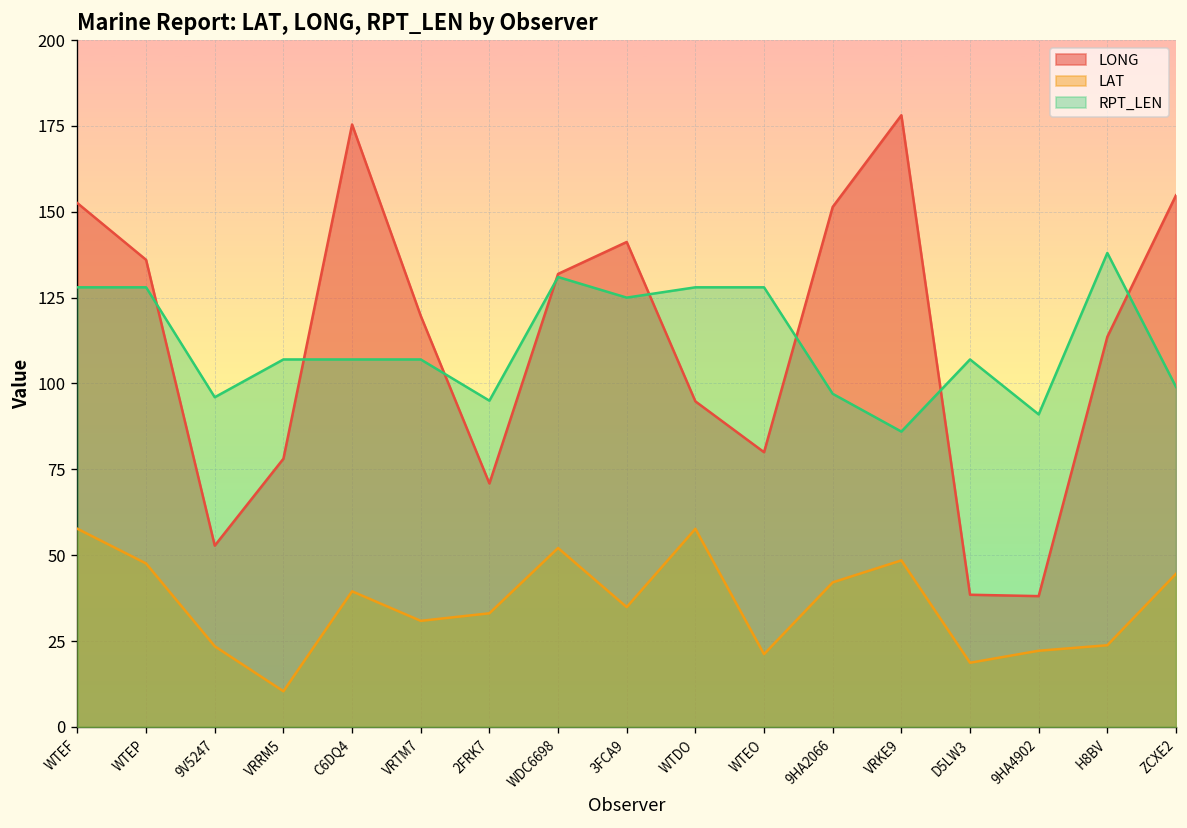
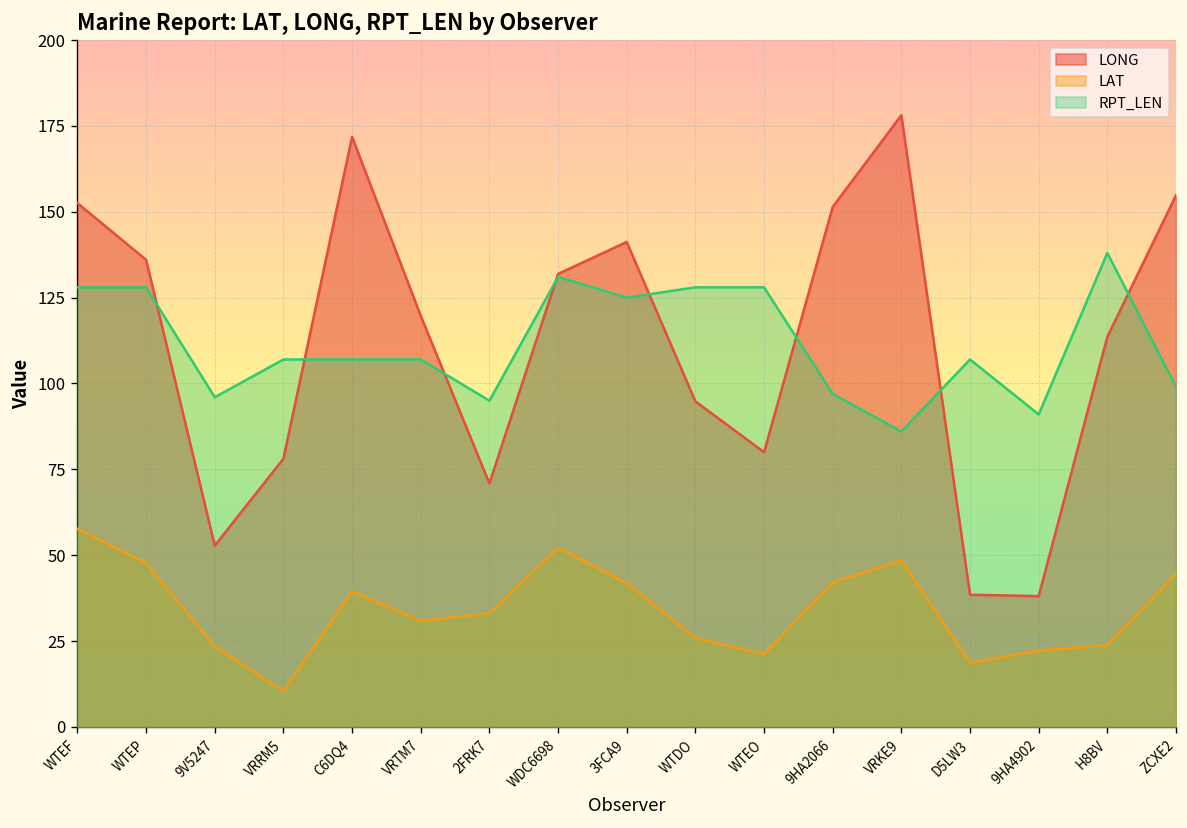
LONG, C6DQ4: 175 -> 172
LAT, 3FCA9: 35 -> 42
LAT, WTDO: 58 -> 26
